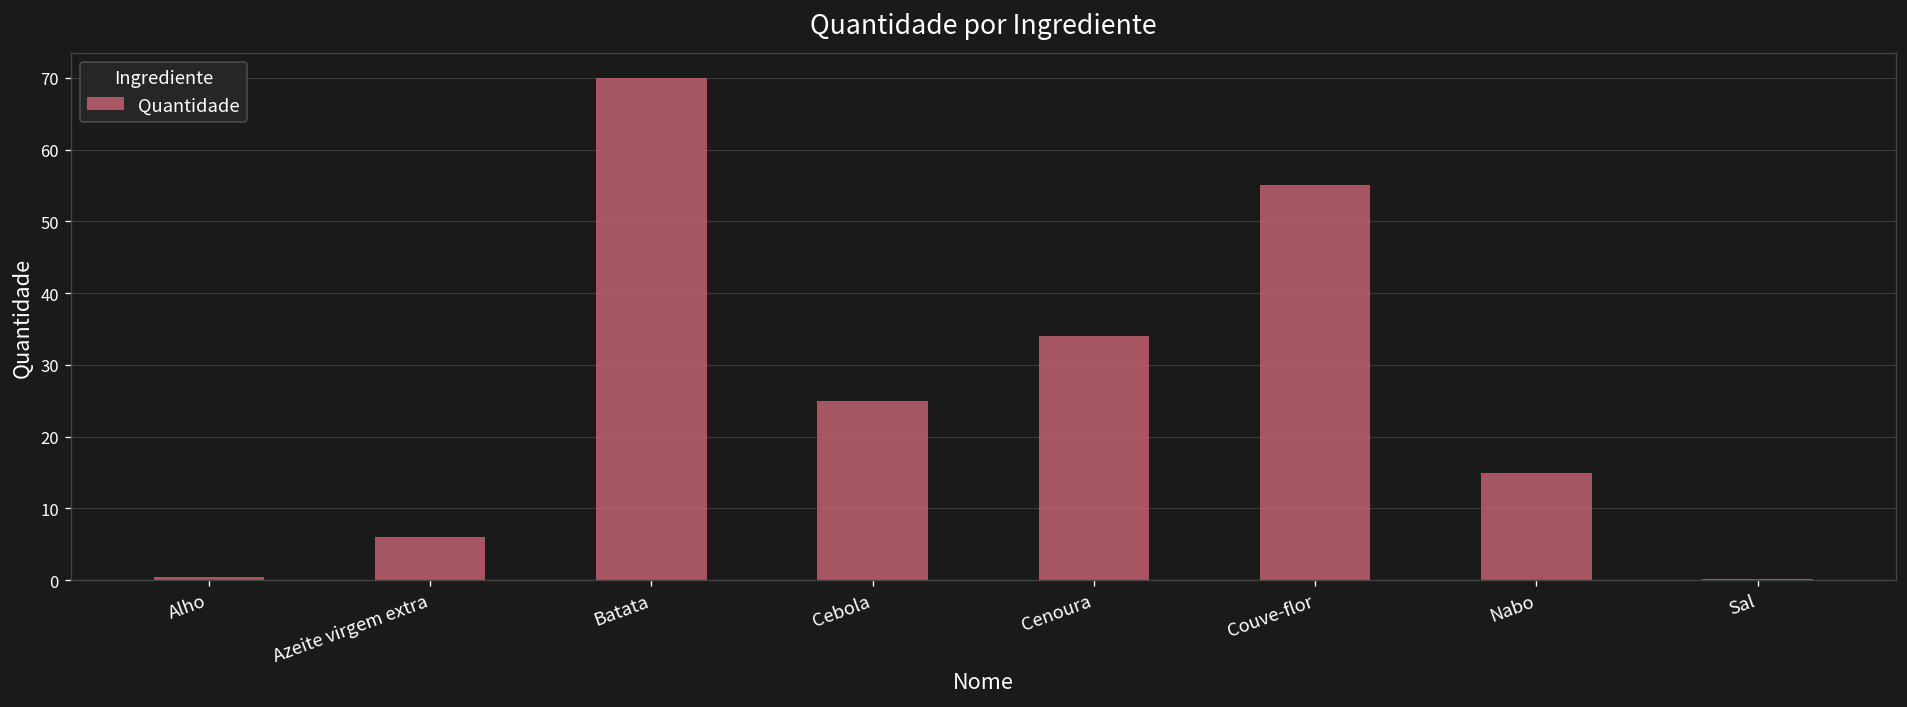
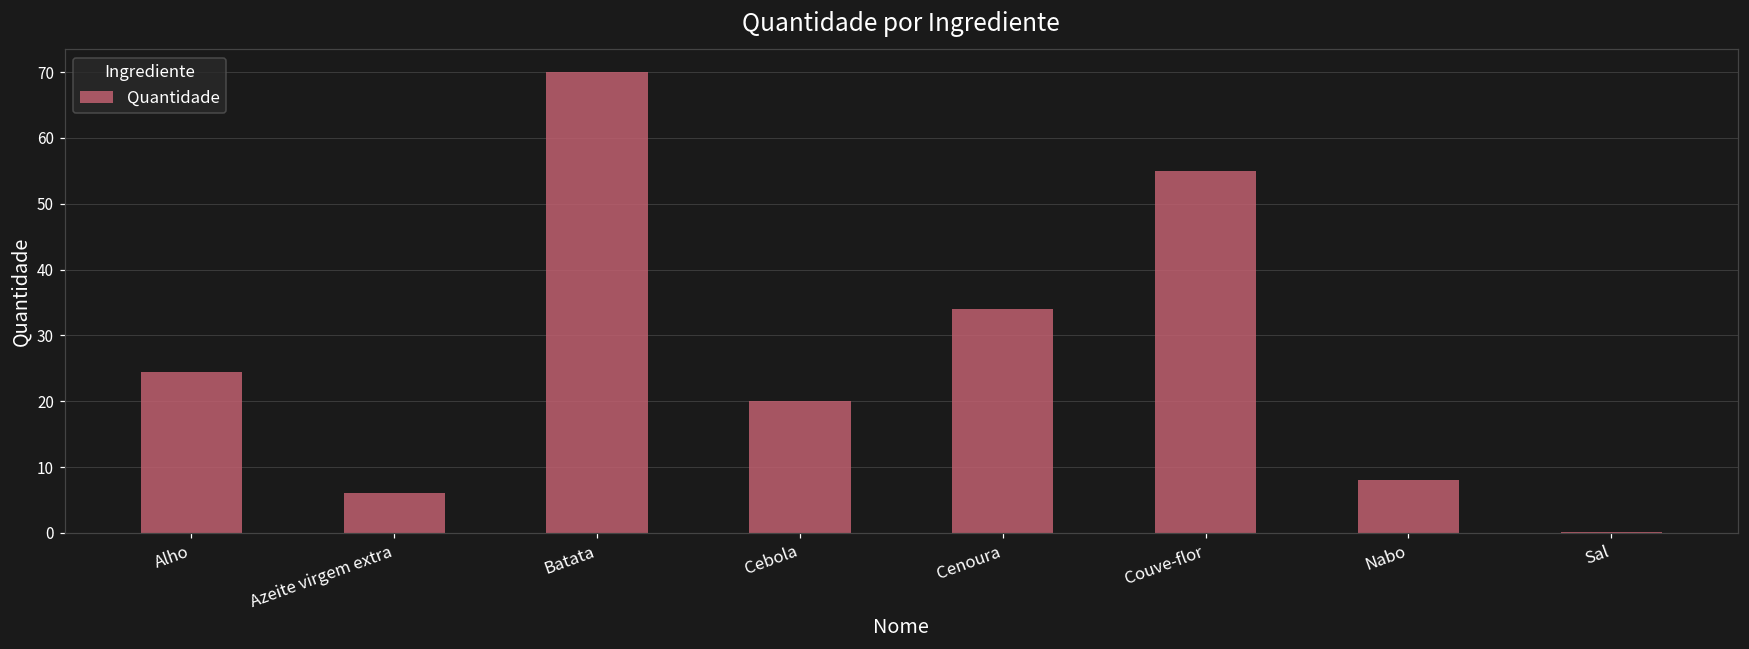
Alho: 1 -> 25
Cebola: 25 -> 20
Nabo: 15 -> 8
